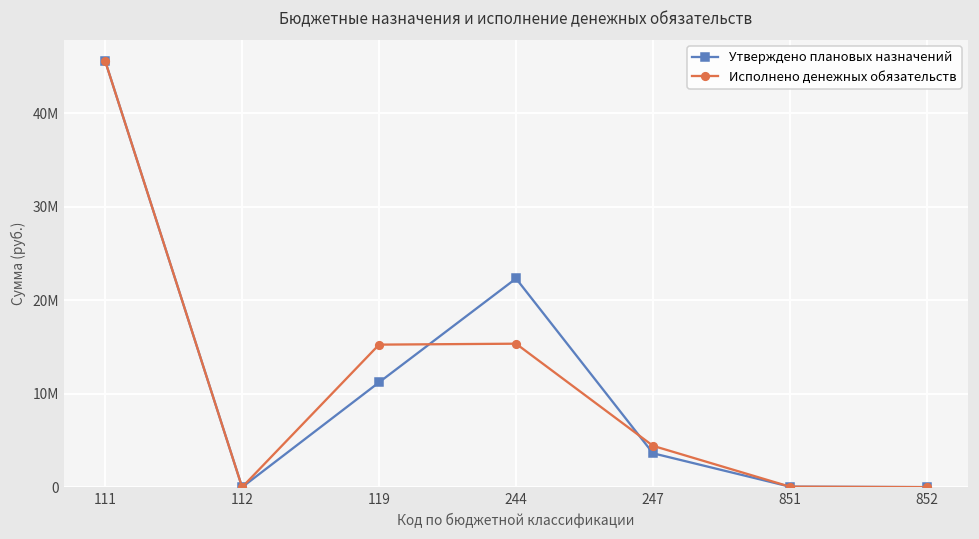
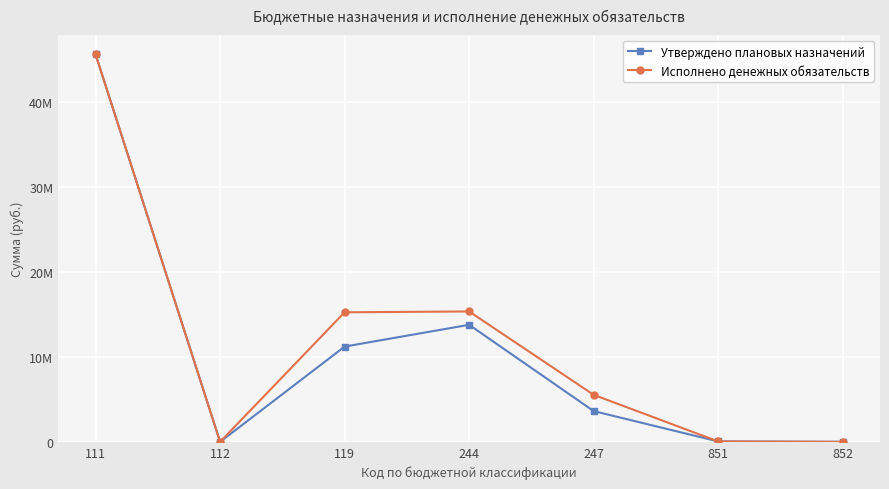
Утверждено плановых назначений, 244: 22000000 -> 14000000
Исполнено денежных обязательств, 247: 4000000 -> 6000000
